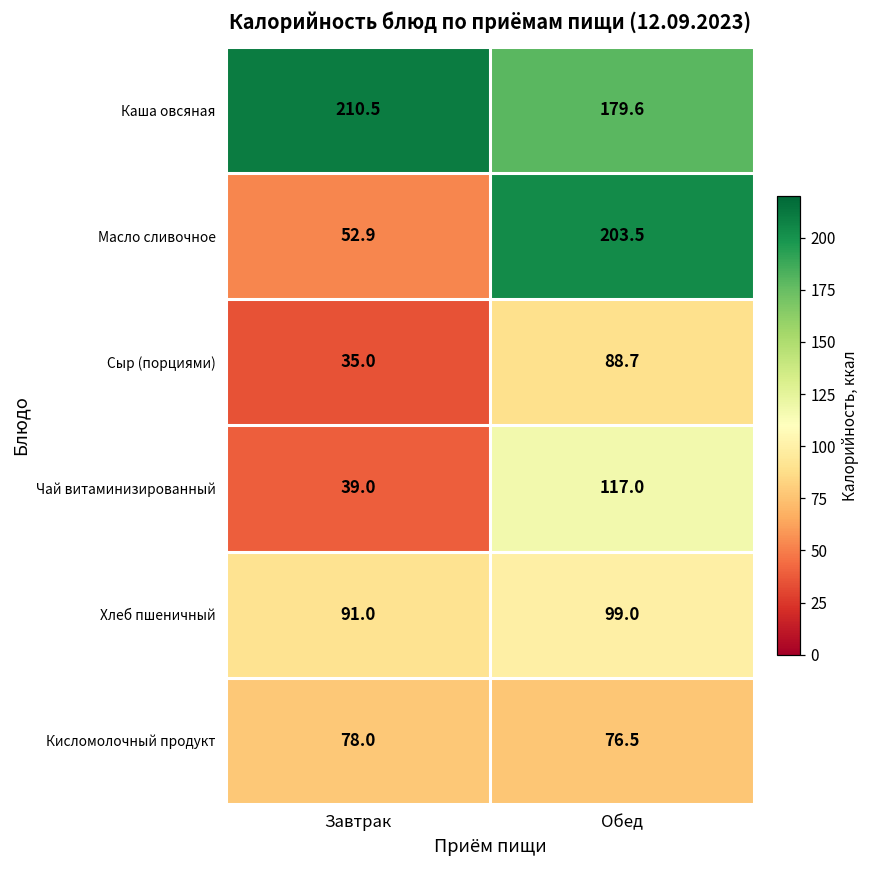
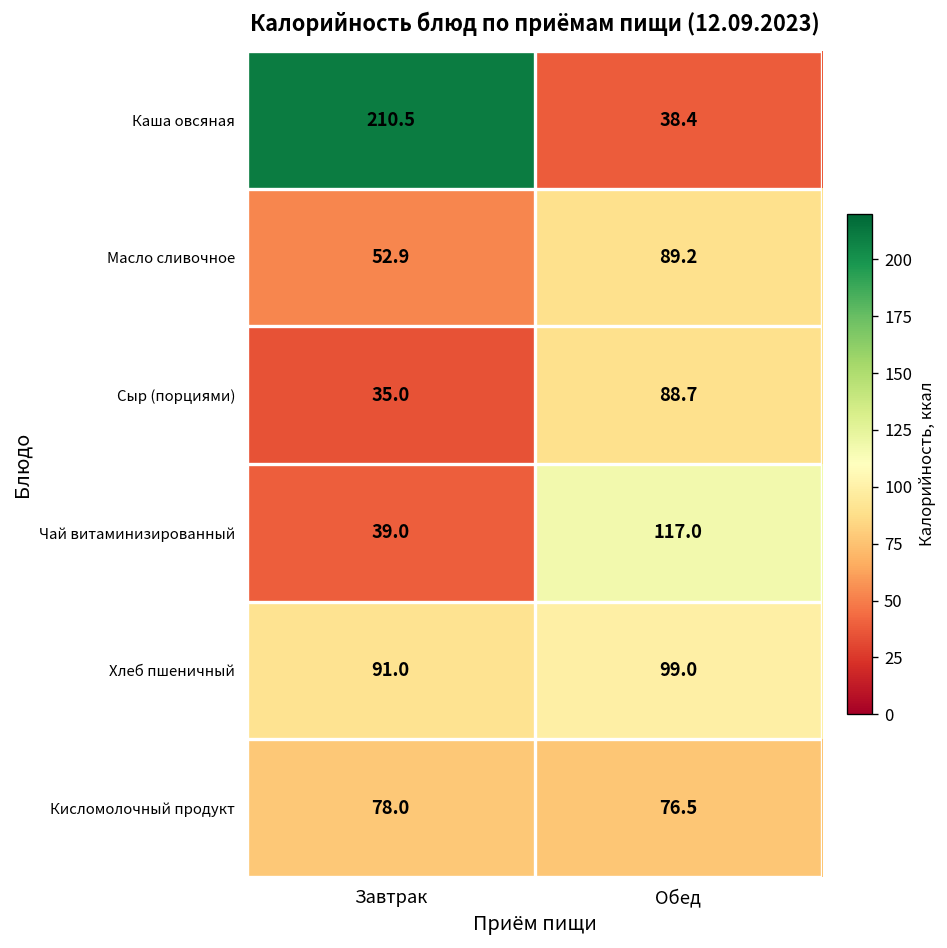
Каша овсяная, Обед: 179.6 -> 38.4
Масло сливочное, Обед: 203.5 -> 89.2
